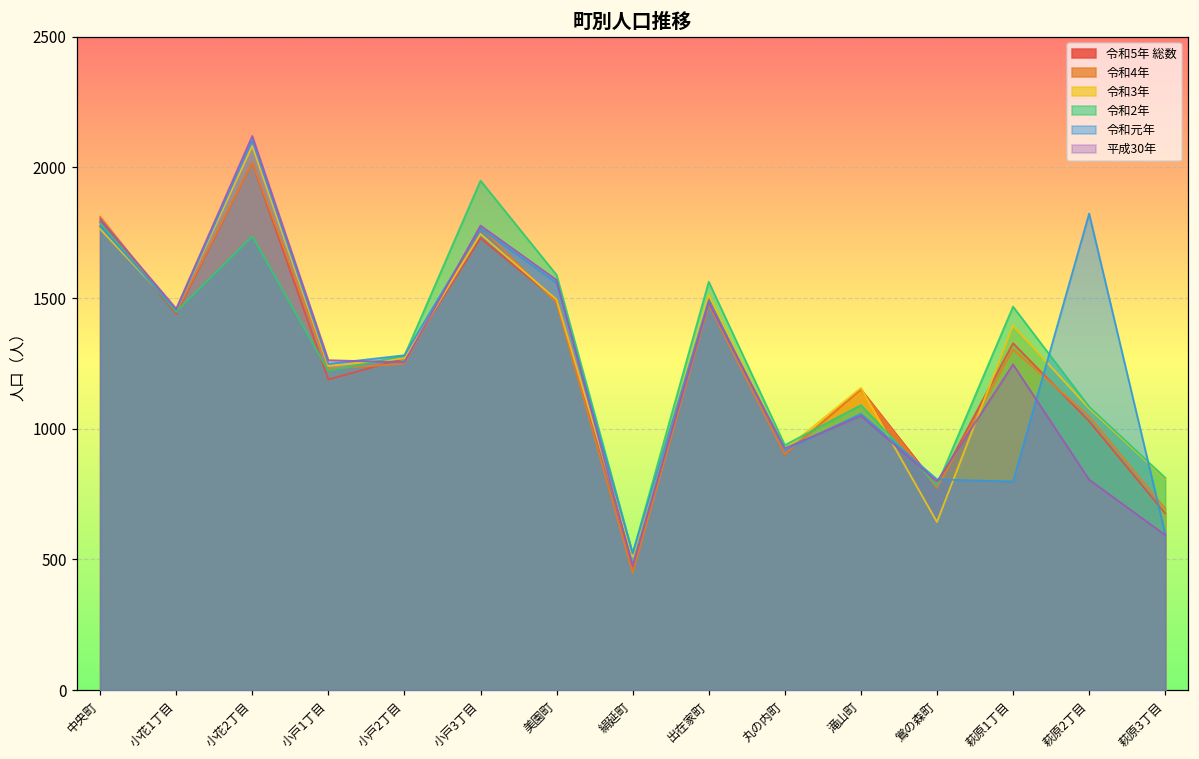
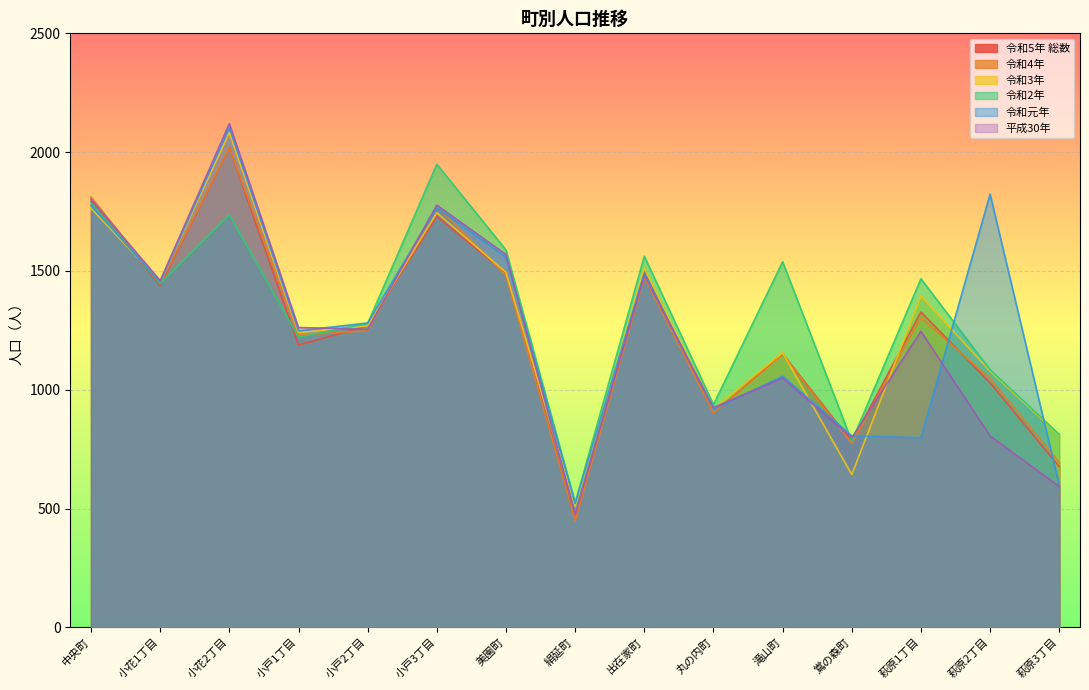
令和2年, 滝山町: 1090 -> 1540
